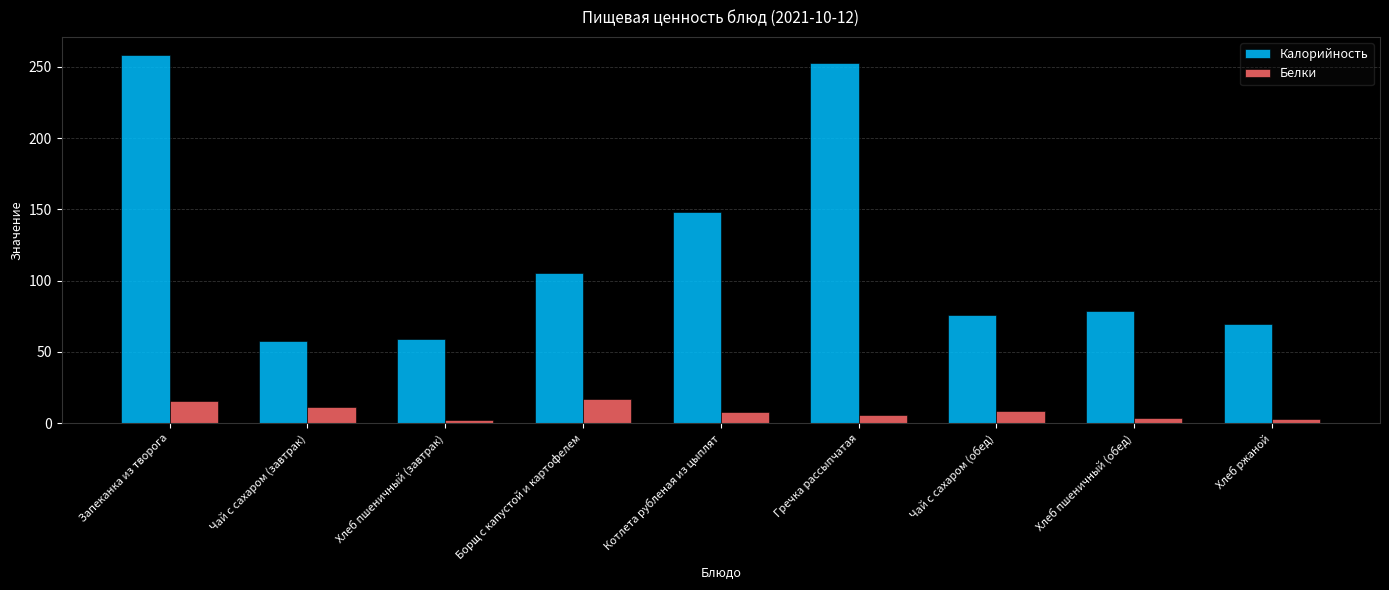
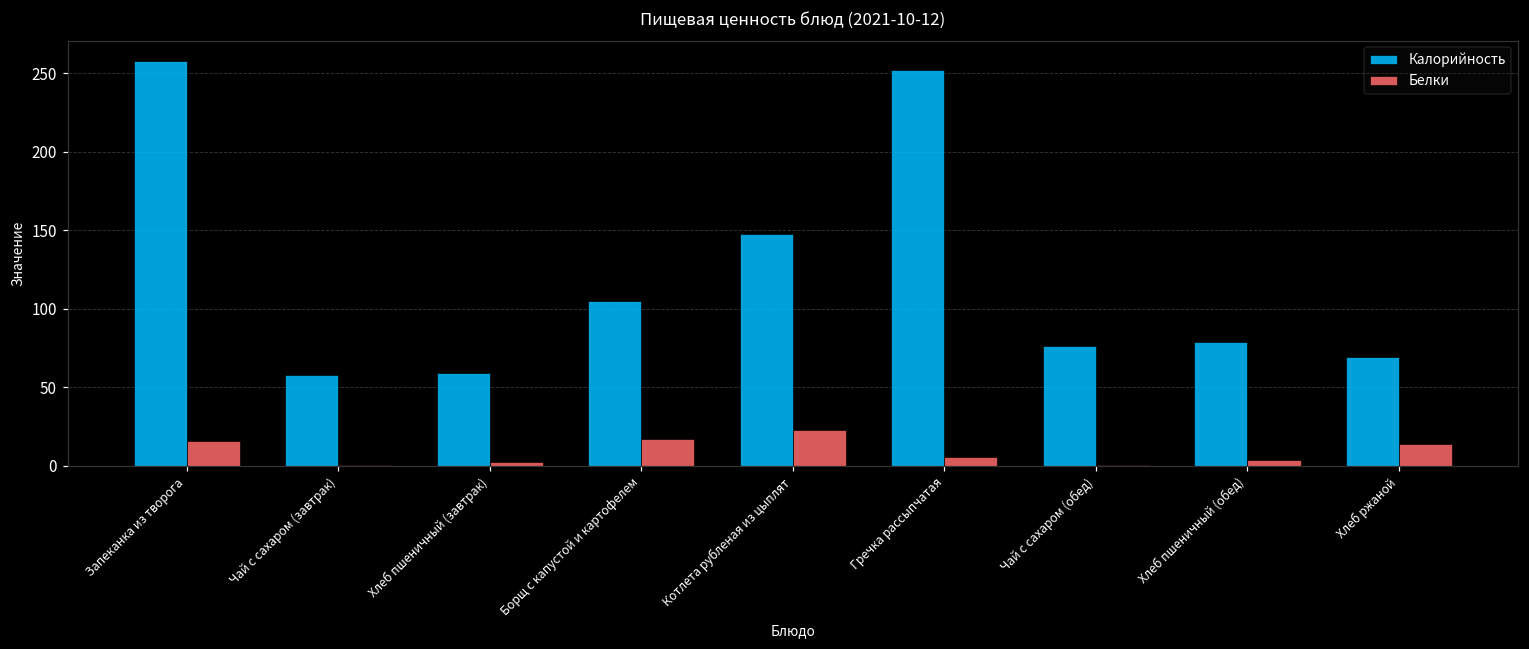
Белки, Чай с сахаром (завтрак): 12 -> 0
Белки, Котлета рубленая из цыплят: 8 -> 23
Белки, Чай с сахаром (обед): 9 -> 0
Белки, Хлеб ржаной: 3 -> 14
